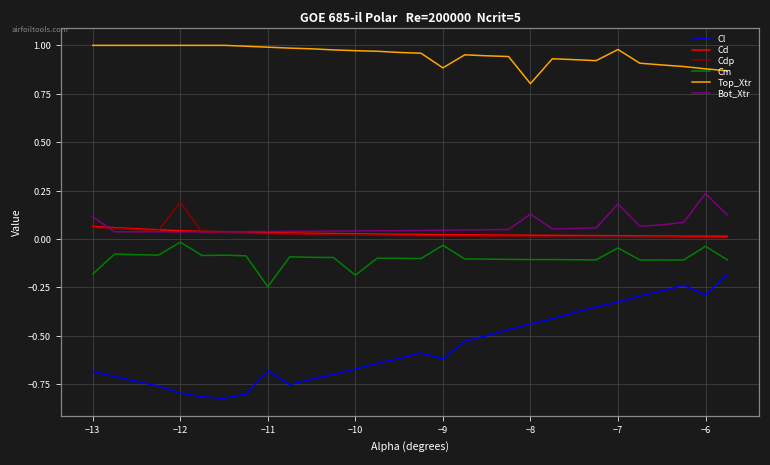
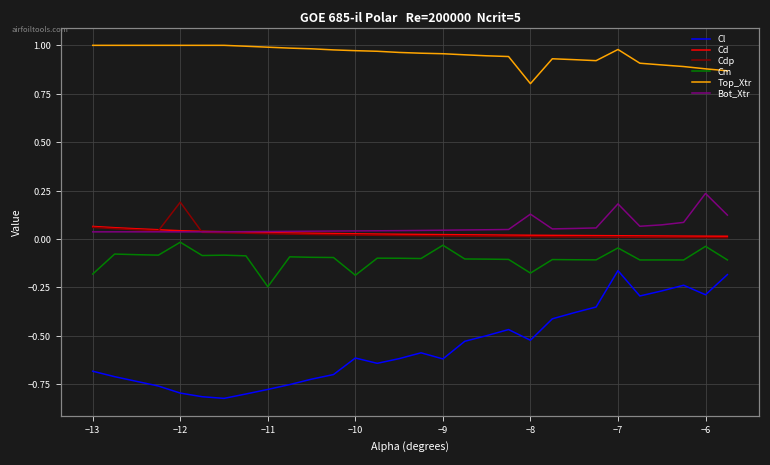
Bot_Xtr, −13: 0.11 -> 0.04
Cl, −11: -0.68 -> -0.78
Cl, −10: -0.67 -> -0.61
Top_Xtr, −9: 0.88 -> 0.96
Cl, −8: -0.44 -> -0.52
Cm, −8: -0.11 -> -0.18
Cl, −7: -0.33 -> -0.16
